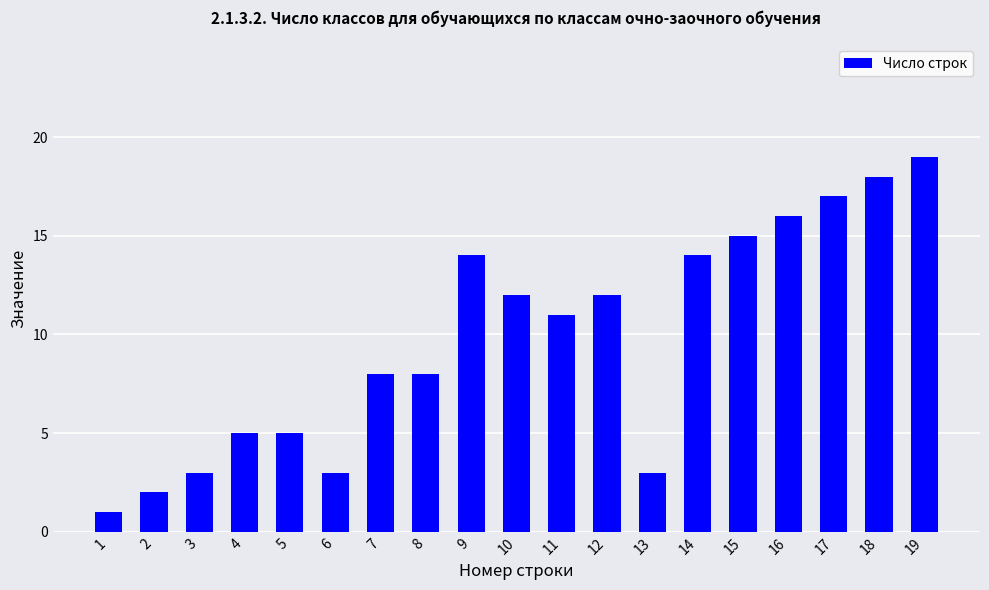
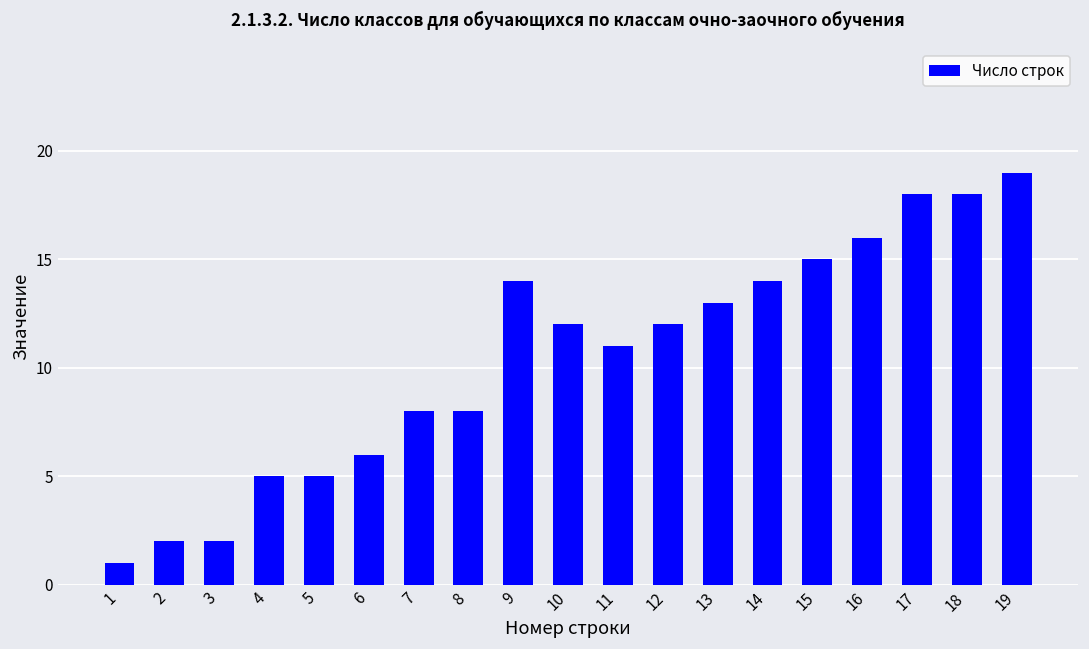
3: 3 -> 2
6: 3 -> 6
13: 3 -> 13
17: 17 -> 18
